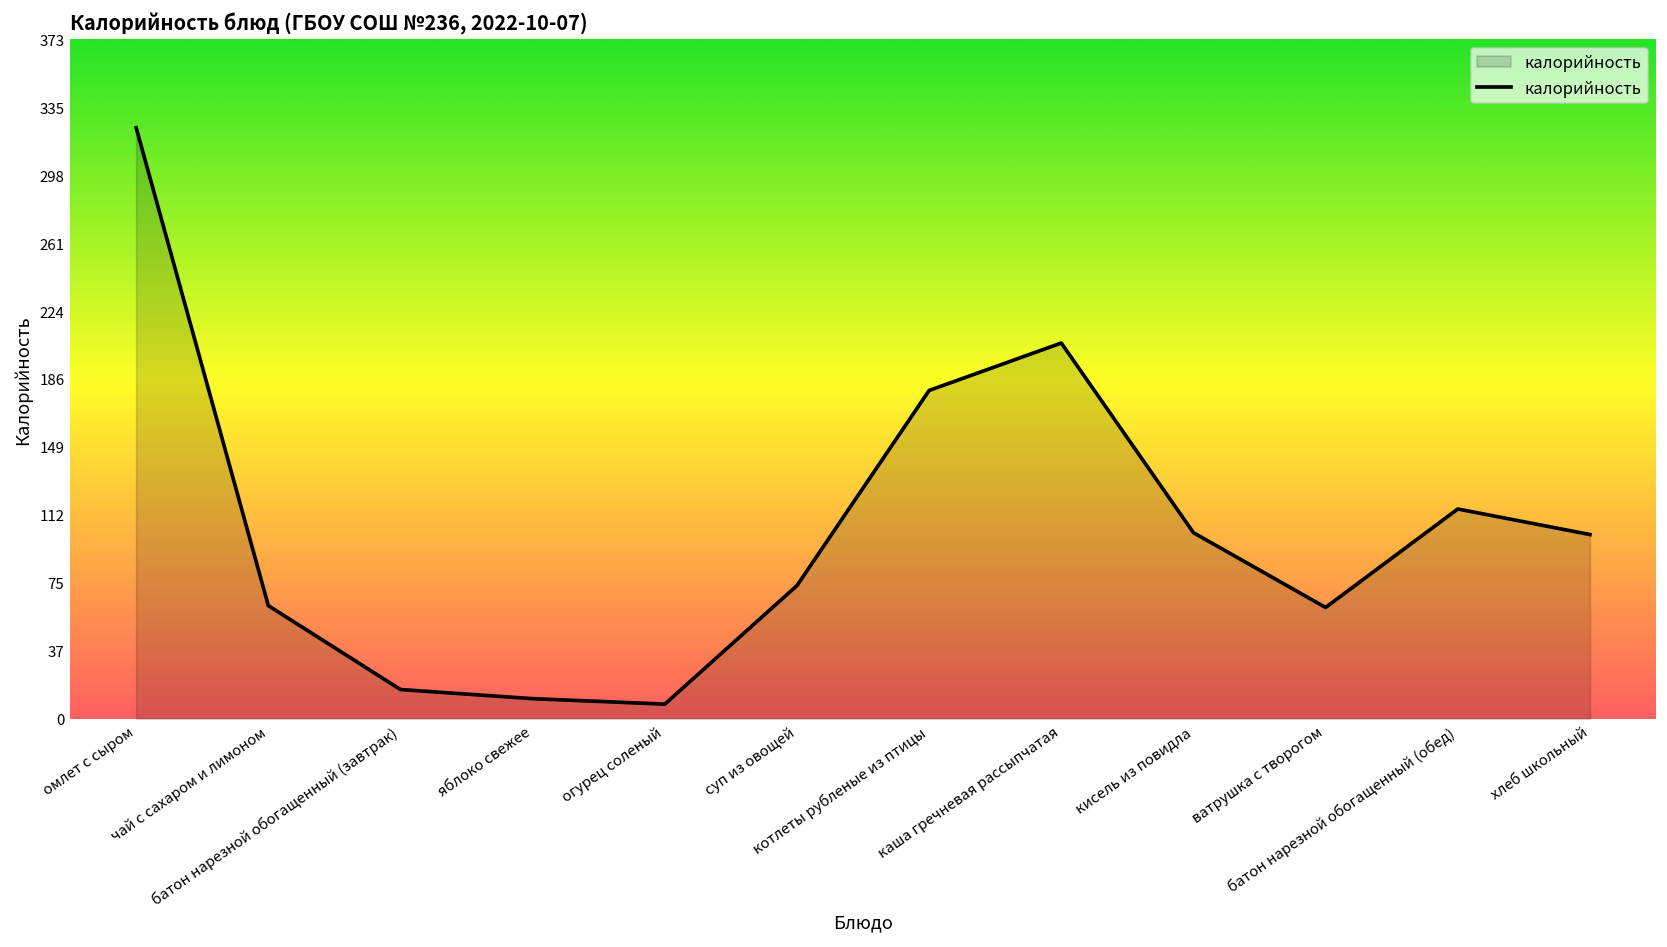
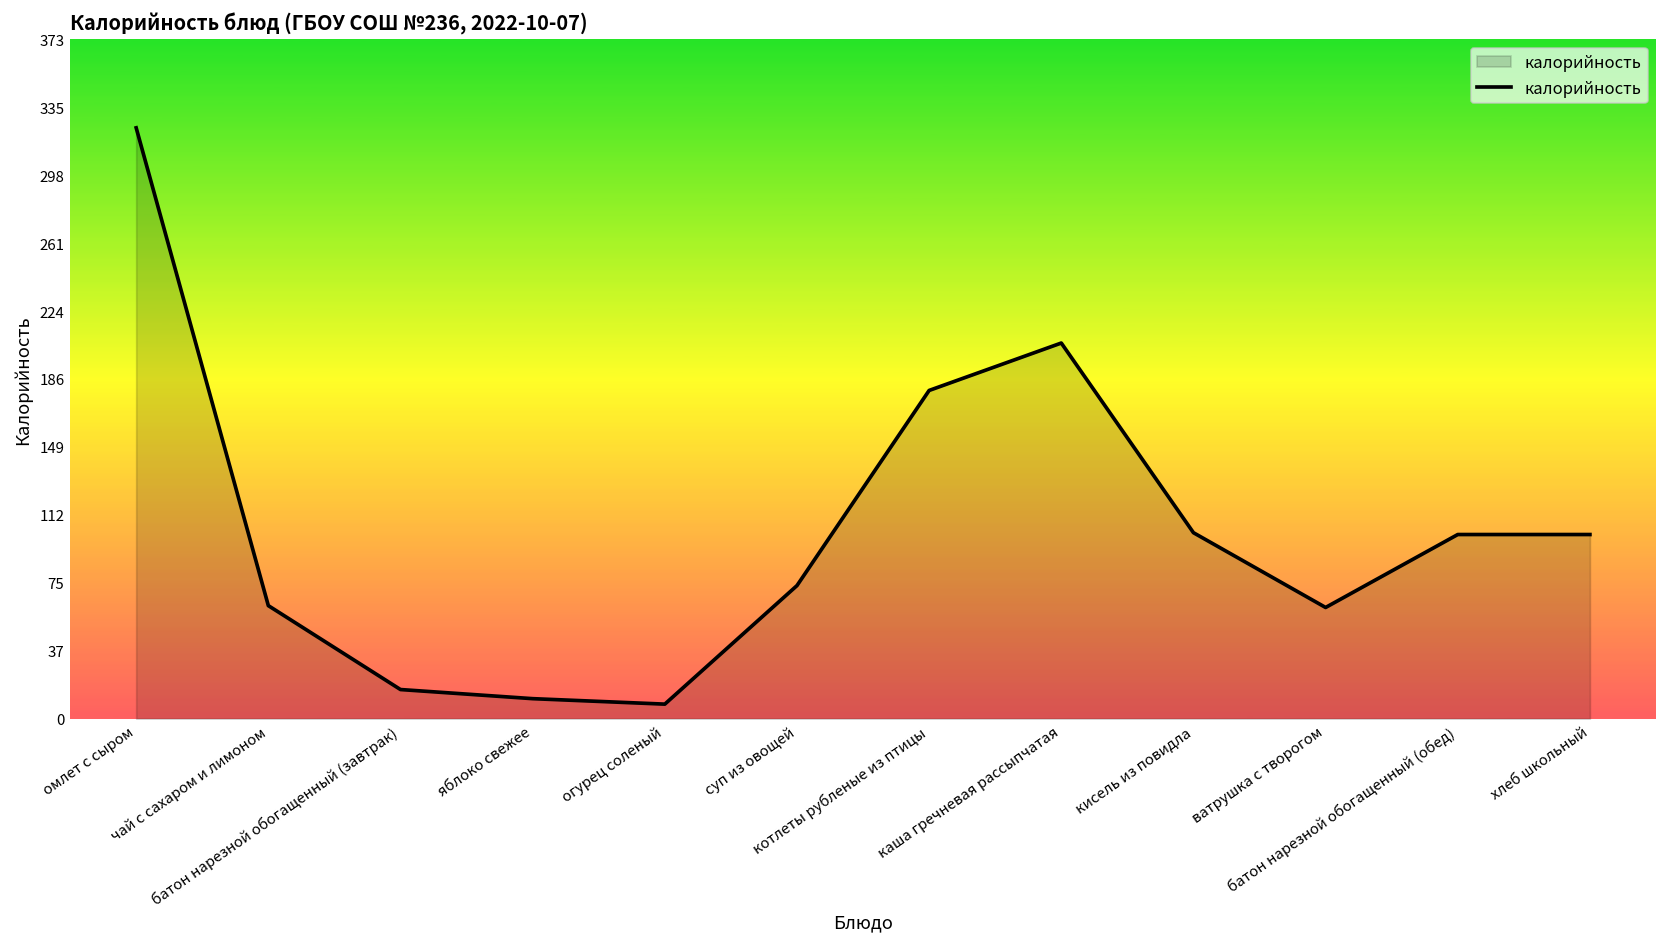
батон нарезной обогащенный (обед): 115 -> 101
